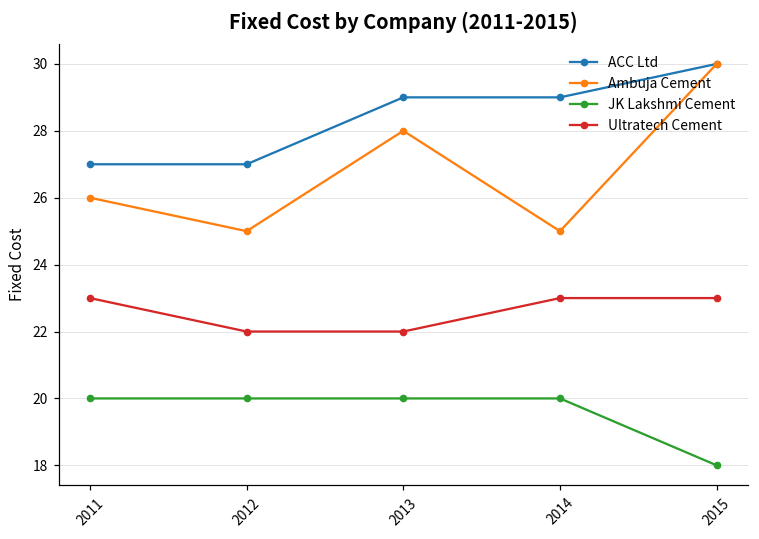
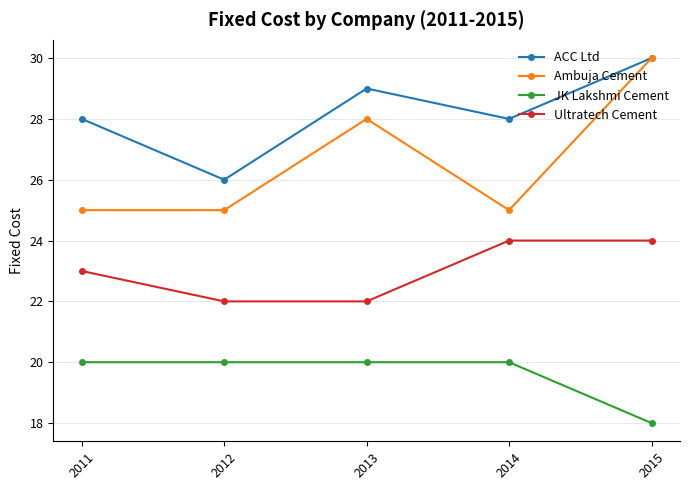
ACC Ltd, 2011: 27 -> 28
Ambuja Cement, 2011: 26 -> 25
ACC Ltd, 2012: 27 -> 26
ACC Ltd, 2014: 29 -> 28
Ultratech Cement, 2014: 23 -> 24
Ultratech Cement, 2015: 23 -> 24
